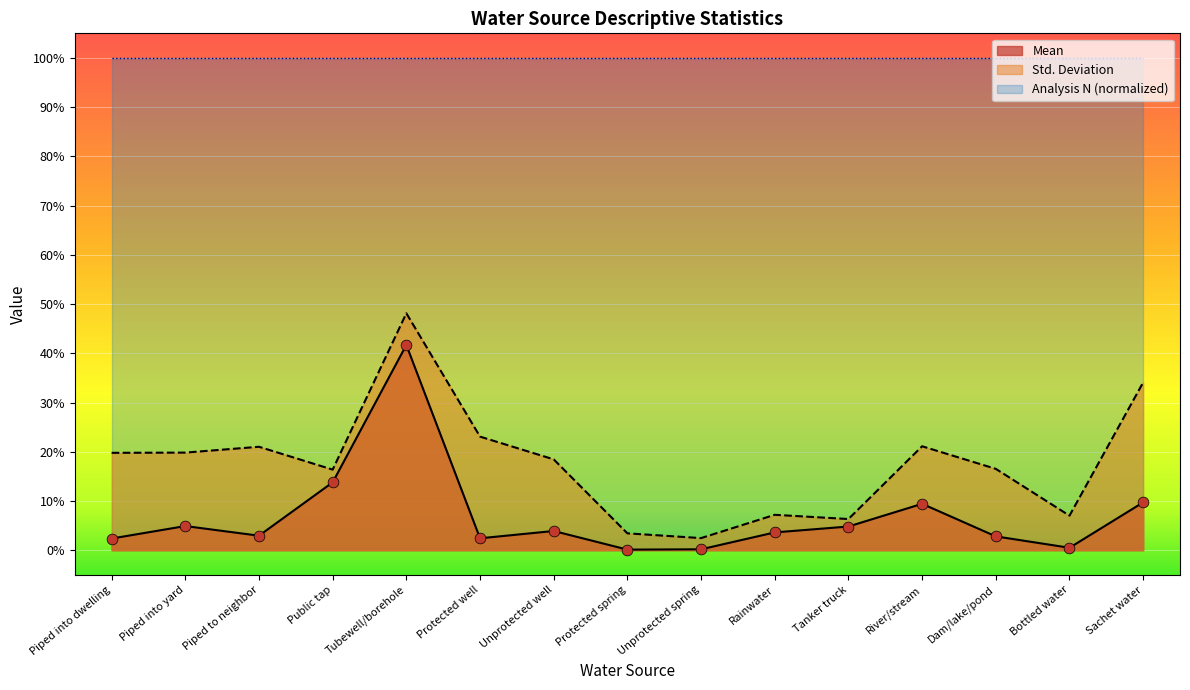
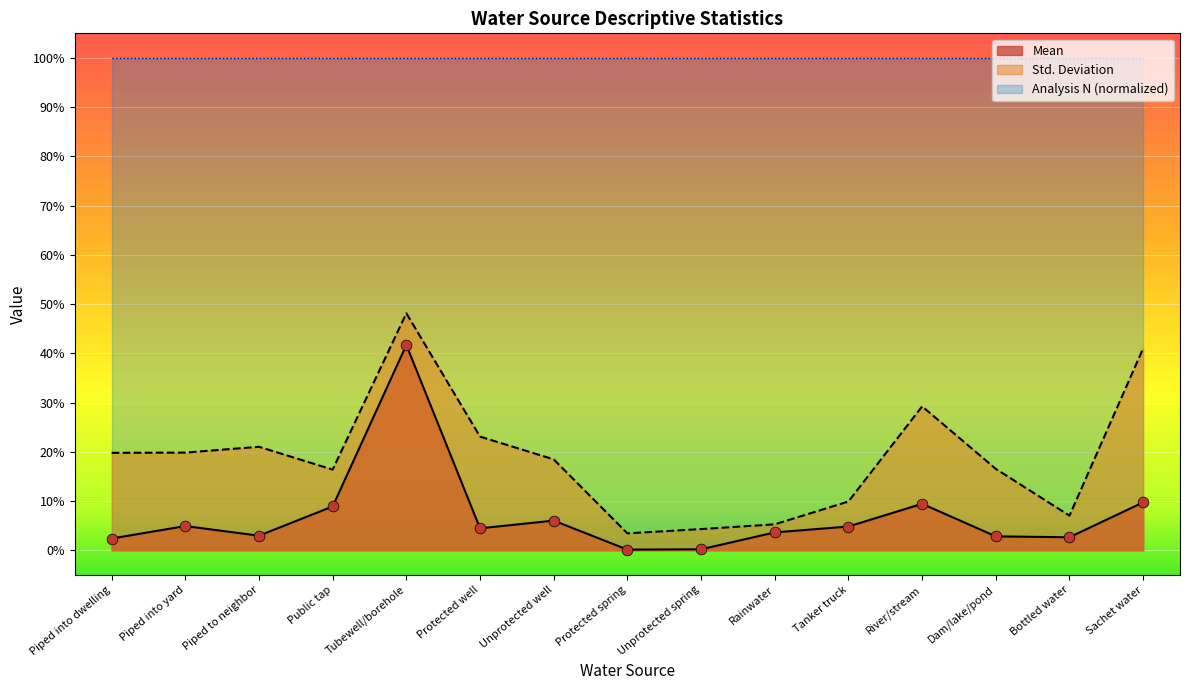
Mean, Public tap: 14% -> 9%
Mean, Protected well: 2% -> 4%
Mean, Unprotected well: 4% -> 6%
Std. Deviation, Unprotected spring: 2% -> 4%
Std. Deviation, Rainwater: 7% -> 5%
Std. Deviation, Tanker truck: 6% -> 10%
Std. Deviation, River/stream: 21% -> 29%
Mean, Bottled water: 0% -> 3%
Std. Deviation, Sachet water: 34% -> 41%
